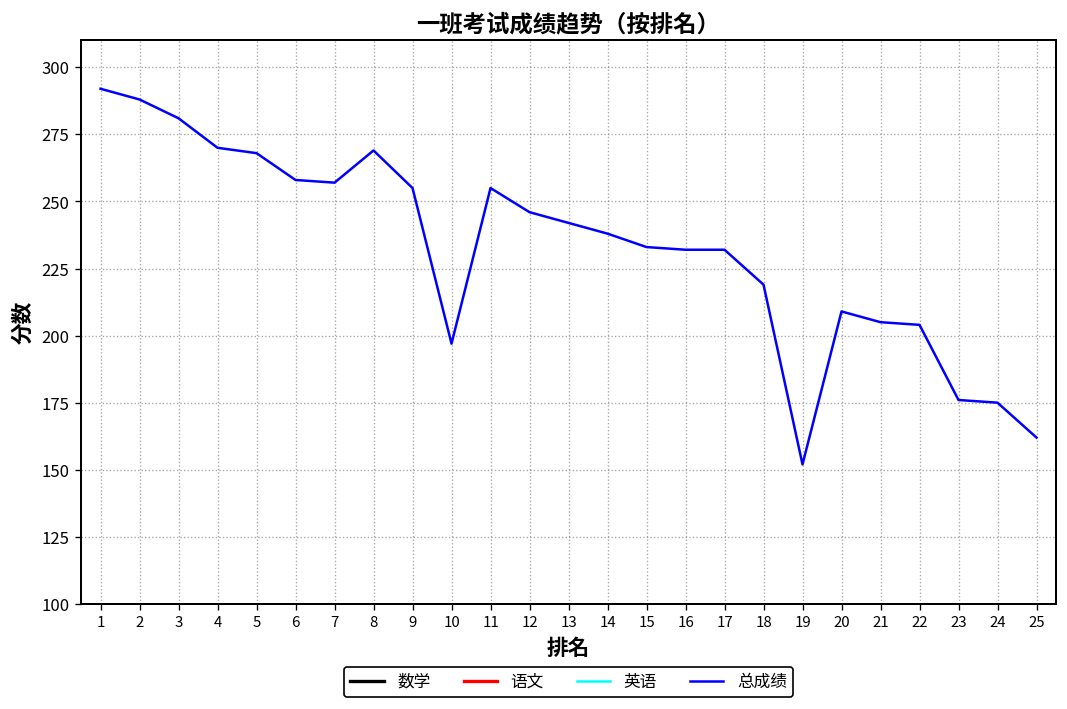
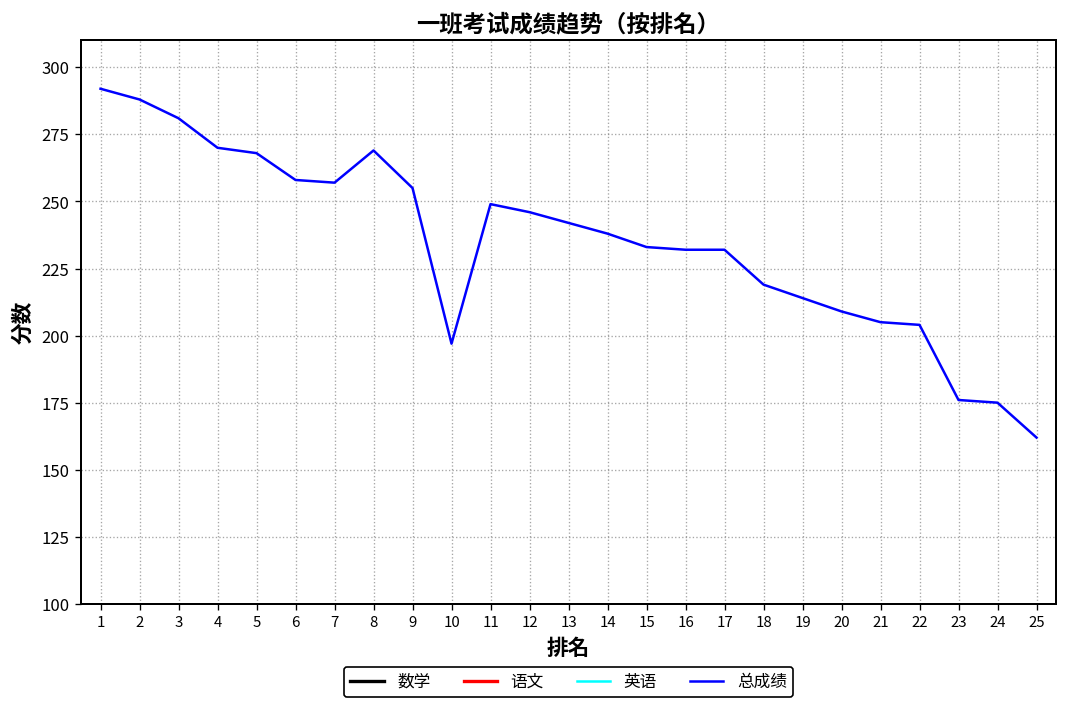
总成绩, 11: 255 -> 249
总成绩, 19: 152 -> 214
